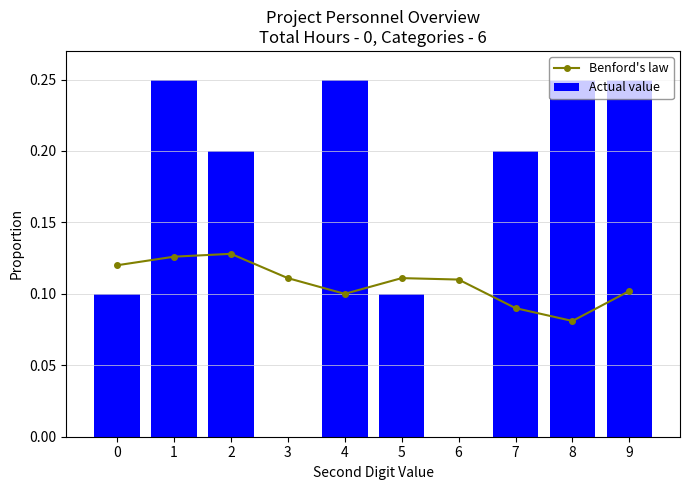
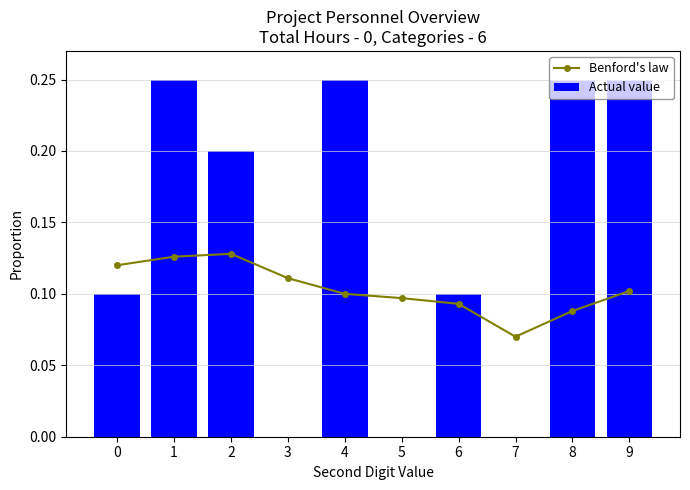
Actual value, 5: 0.1 -> 0.0
Benford's law, 5: 0.111 -> 0.097
Benford's law, 6: 0.110 -> 0.093
Actual value, 6: 0.0 -> 0.1
Benford's law, 7: 0.09 -> 0.07
Actual value, 7: 0.2 -> 0.0
Benford's law, 8: 0.081 -> 0.088
